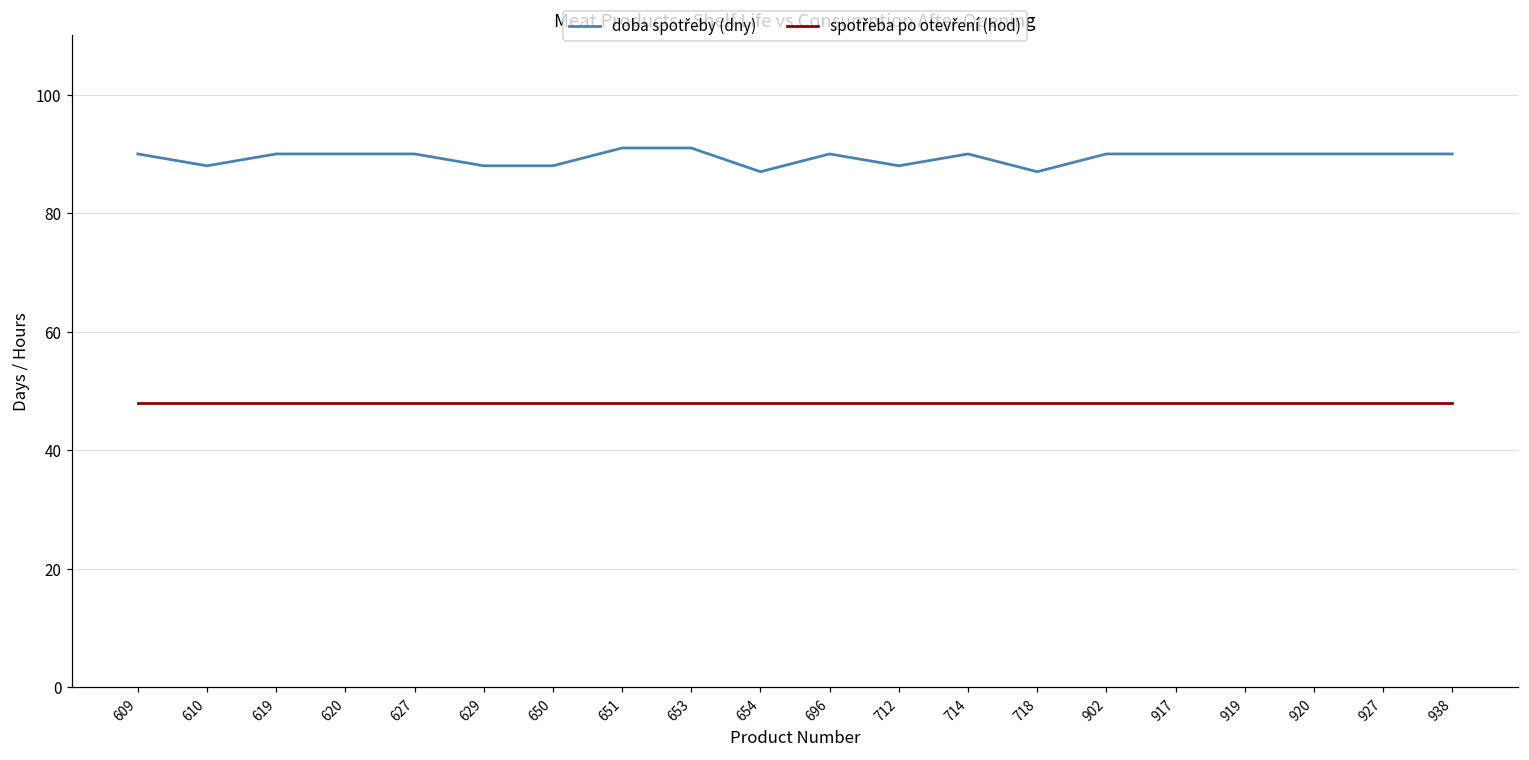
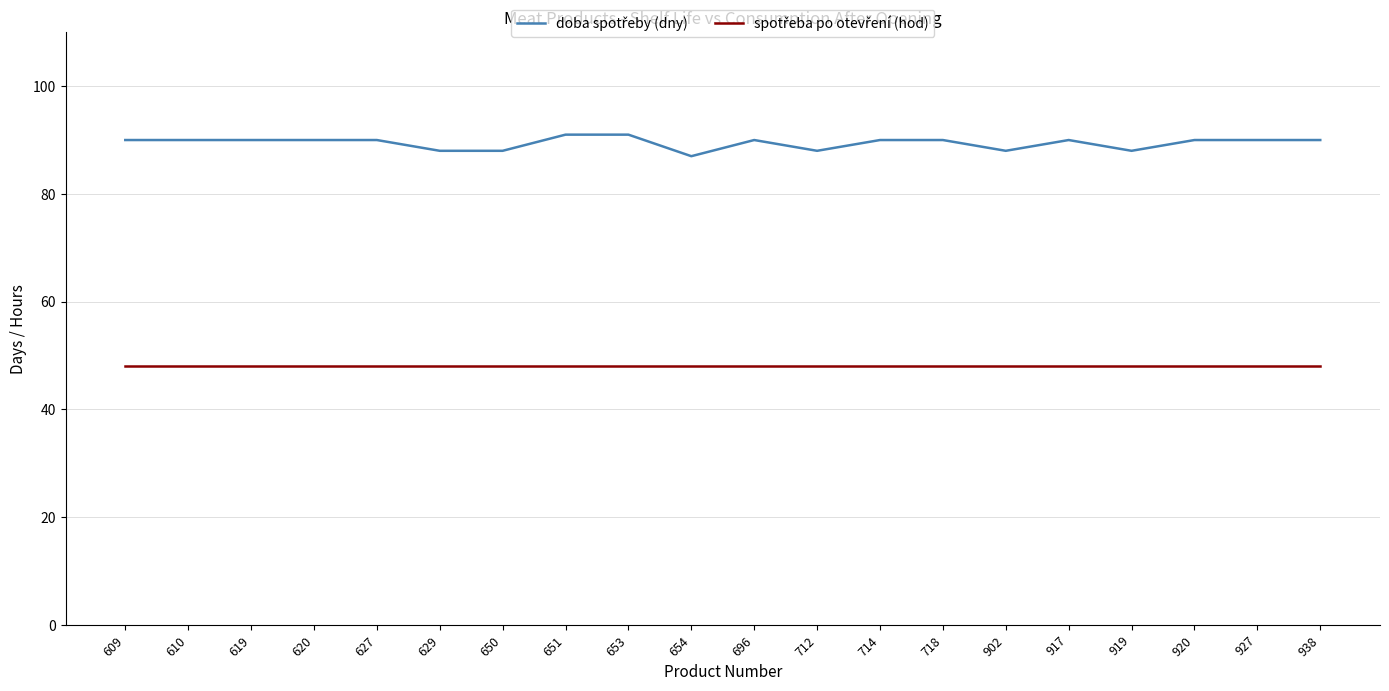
doba spotřeby (dny), 610: 88 -> 90
doba spotřeby (dny), 718: 87 -> 90
doba spotřeby (dny), 902: 90 -> 88
doba spotřeby (dny), 919: 90 -> 88
